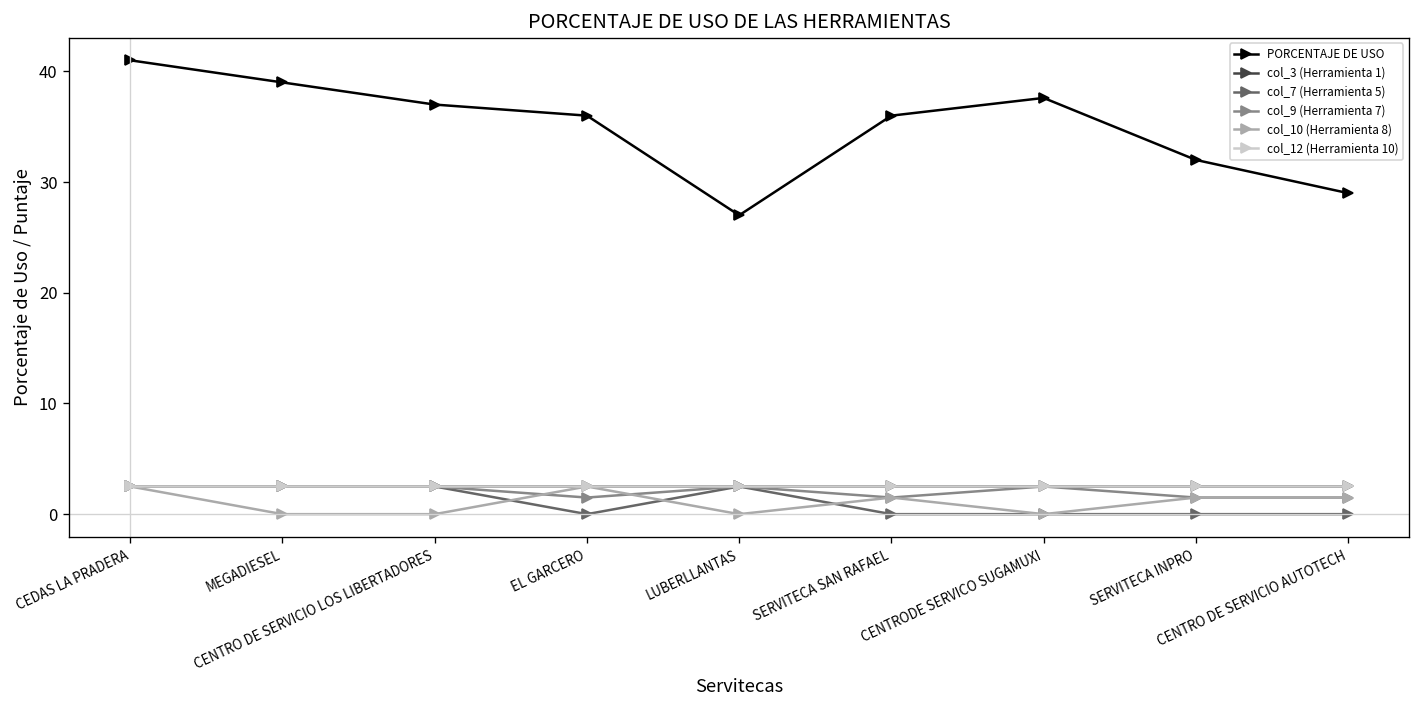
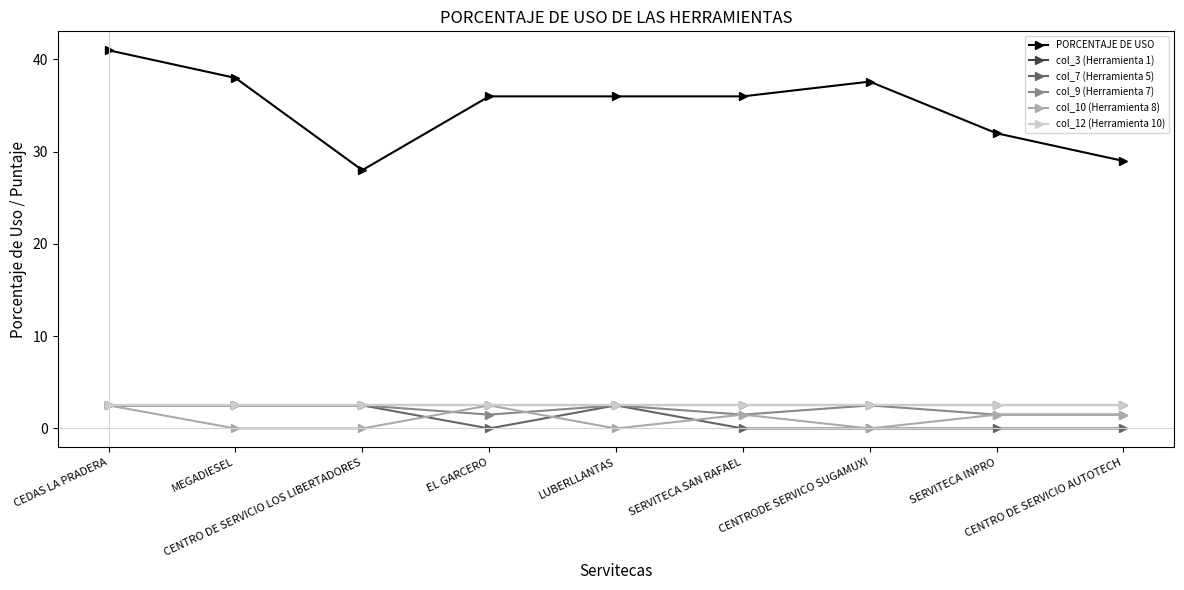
PORCENTAJE DE USO, MEGADIESEL: 39 -> 38
PORCENTAJE DE USO, CENTRO DE SERVICIO LOS LIBERTADORES: 37 -> 28
PORCENTAJE DE USO, LUBERLLANTAS: 27 -> 36
